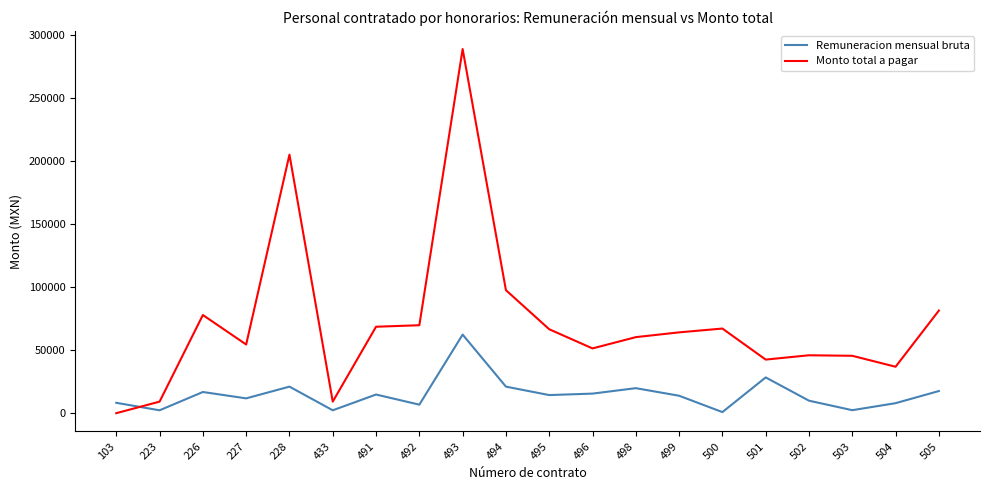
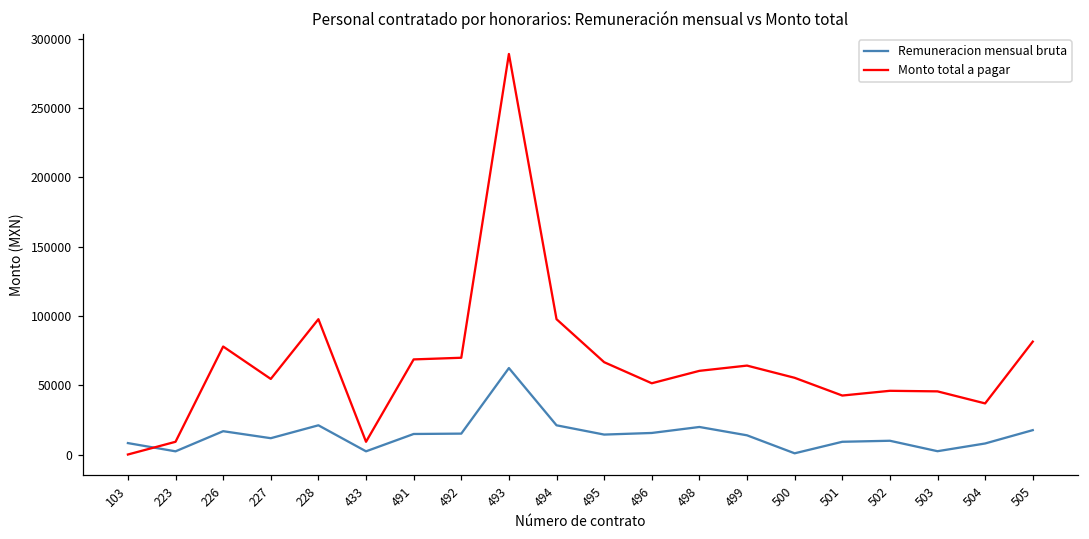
Monto total a pagar, 228: 205000 -> 98000
Remuneracion mensual bruta, 492: 7000 -> 15000
Monto total a pagar, 500: 67000 -> 55000
Remuneracion mensual bruta, 501: 28000 -> 9000
